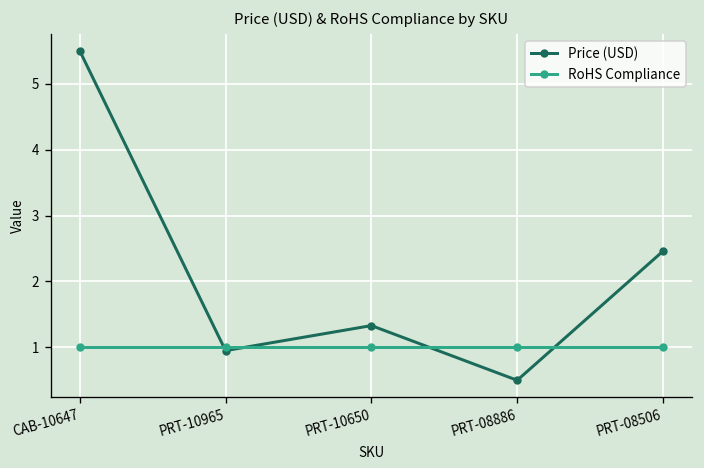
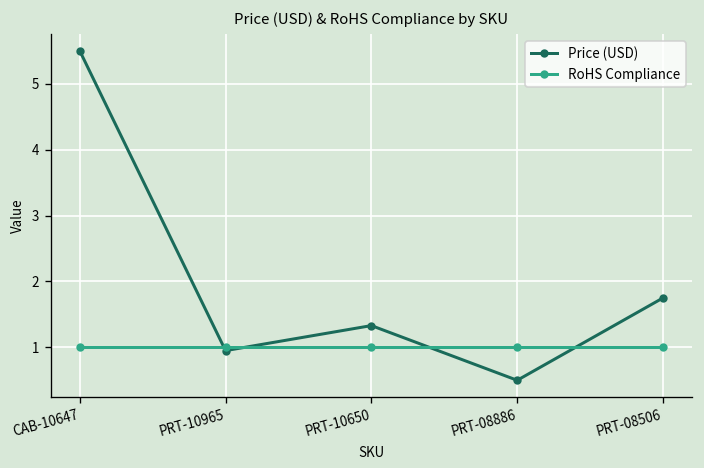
Price (USD), PRT-08506: 2.5 -> 1.8
